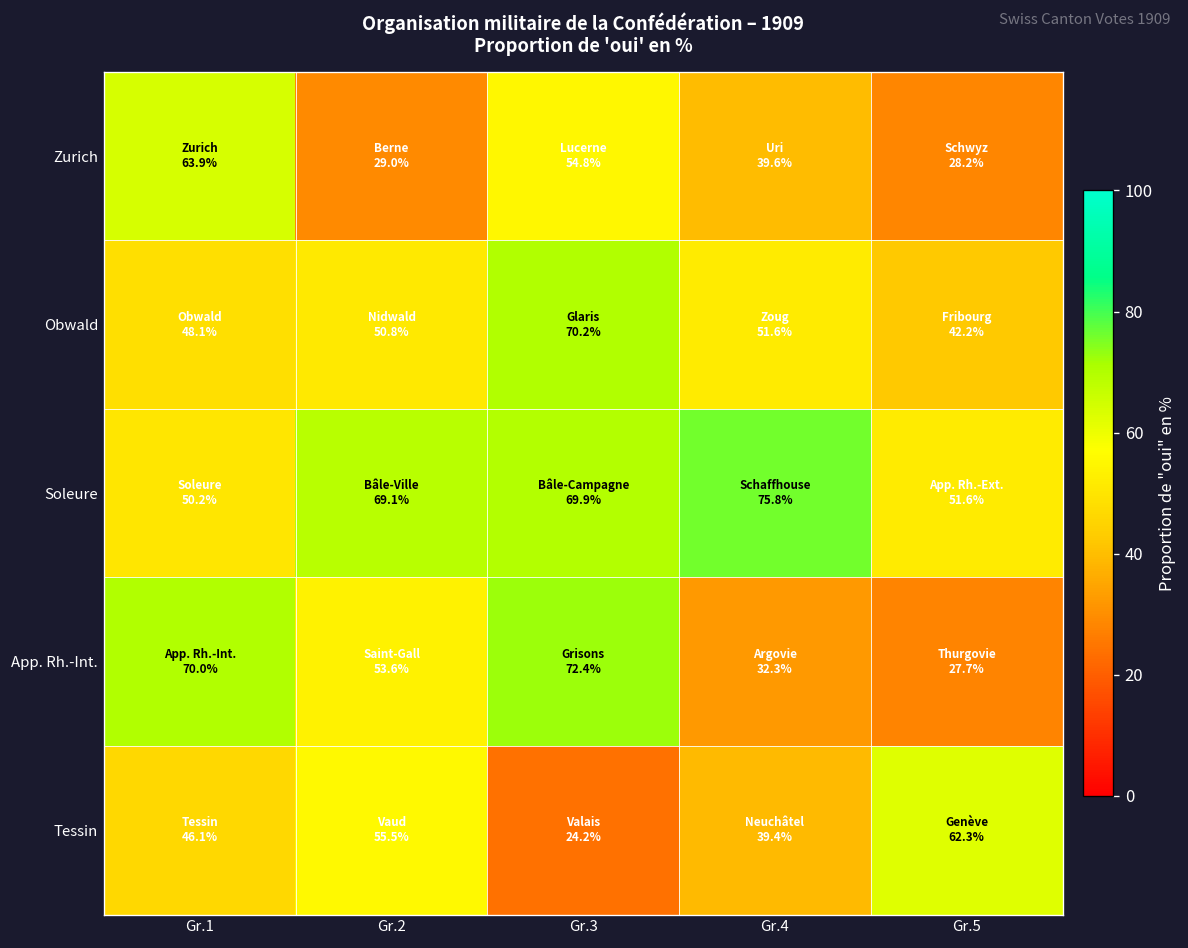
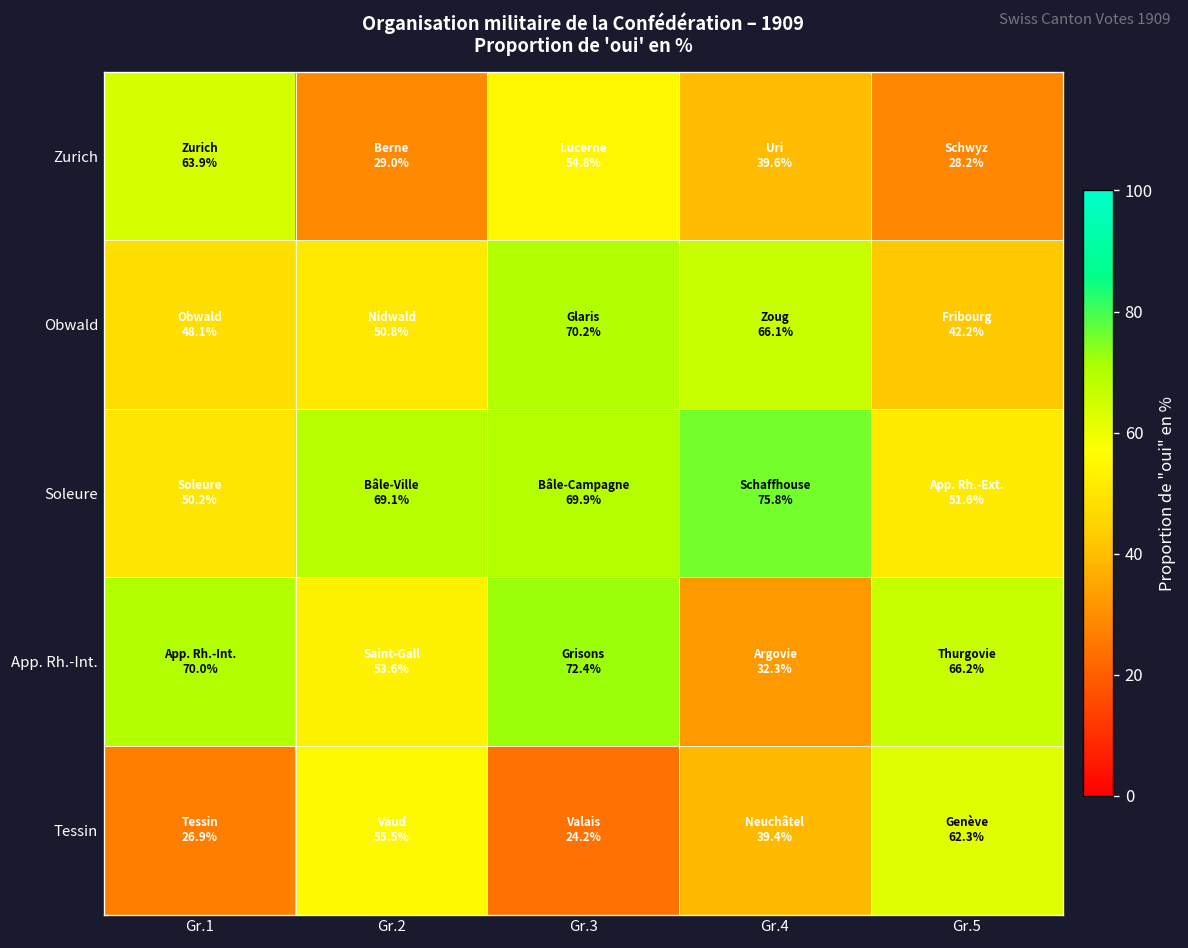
Obwald, Gr.4: 51.6% -> 66.1%
App. Rh.-Int., Gr.5: 27.7% -> 66.2%
Tessin, Gr.1: 46.1% -> 26.9%
